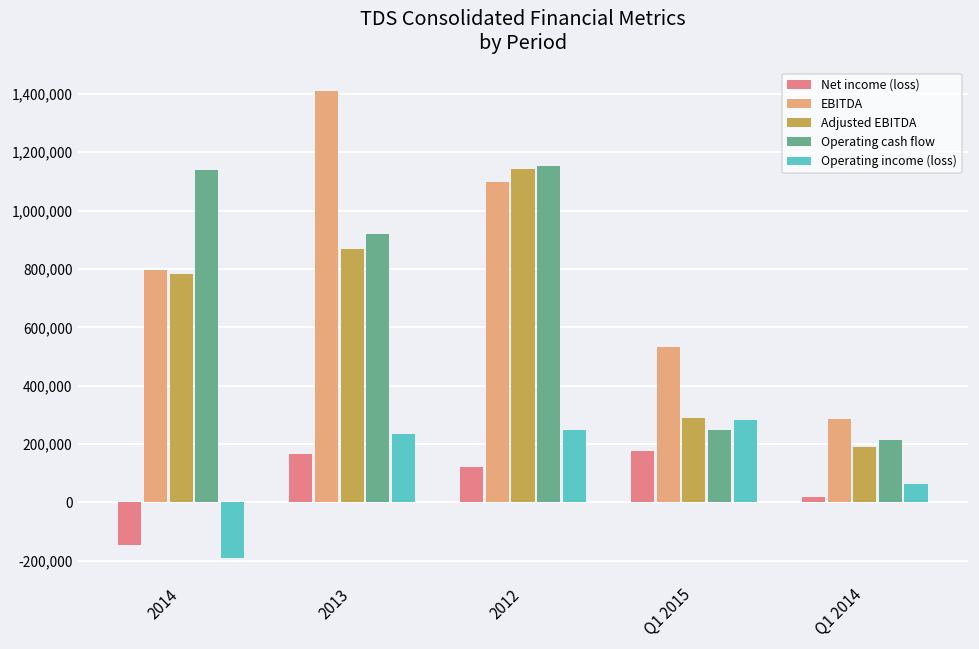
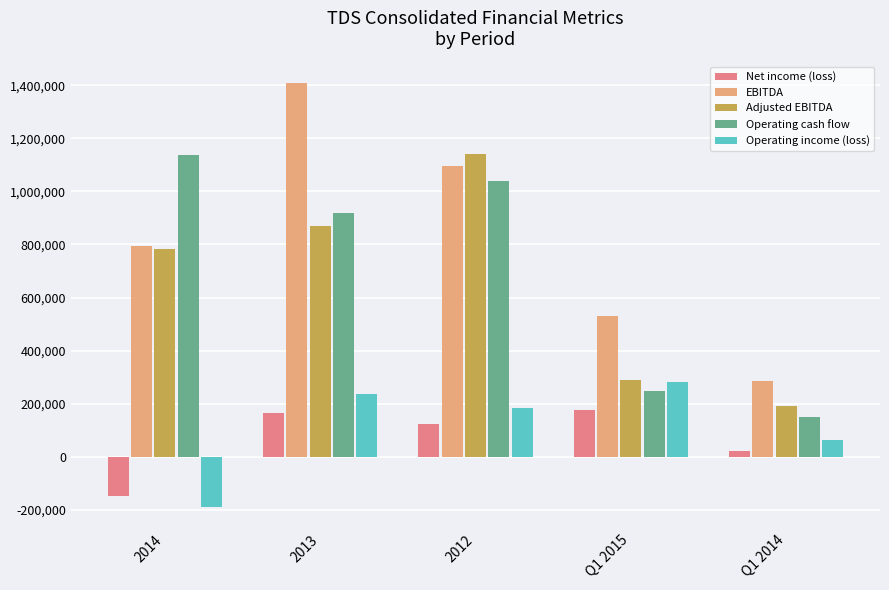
Operating cash flow, 2012: 1,150,000 -> 1,040,000
Operating income (loss), 2012: 250,000 -> 180,000
Operating cash flow, Q1 2014: 220,000 -> 150,000
